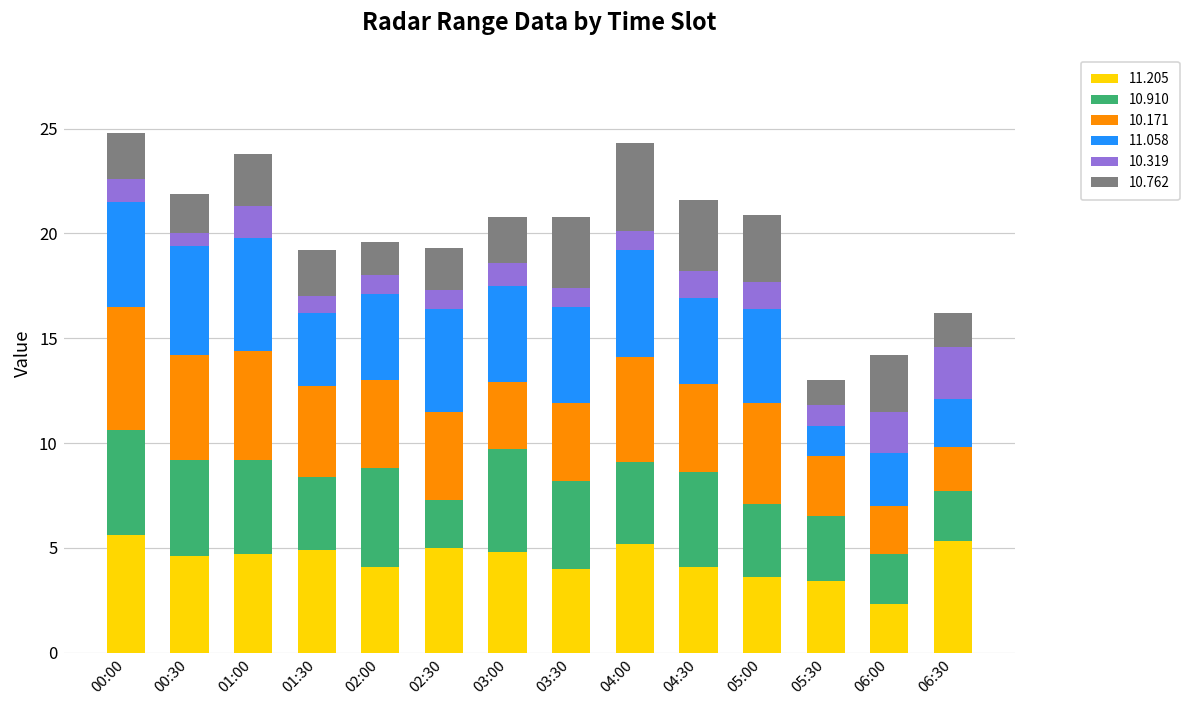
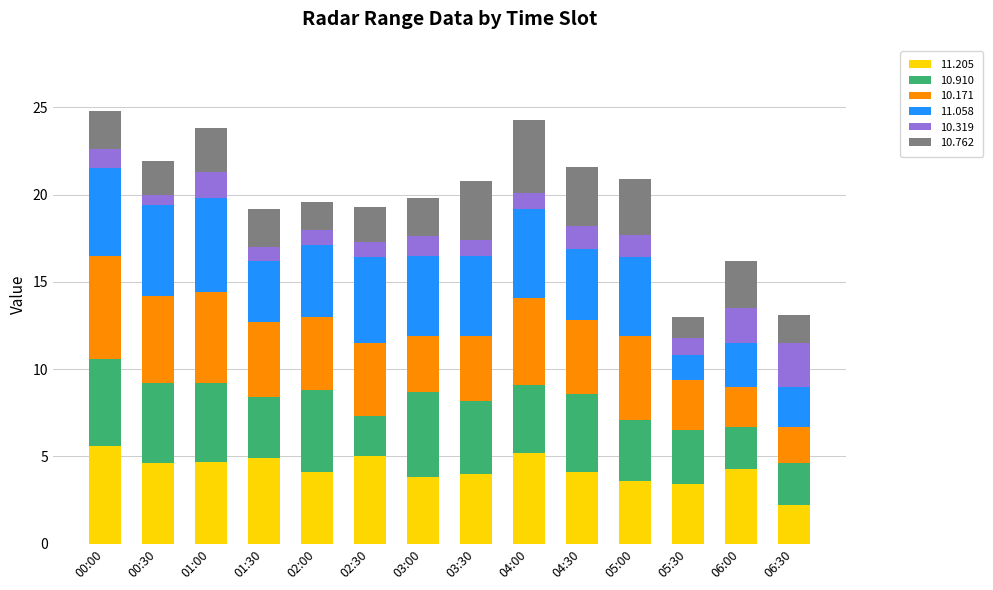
11.205, 03:00: 4.8 -> 3.8
11.205, 06:00: 2.3 -> 4.3
11.205, 06:30: 5.3 -> 2.2
